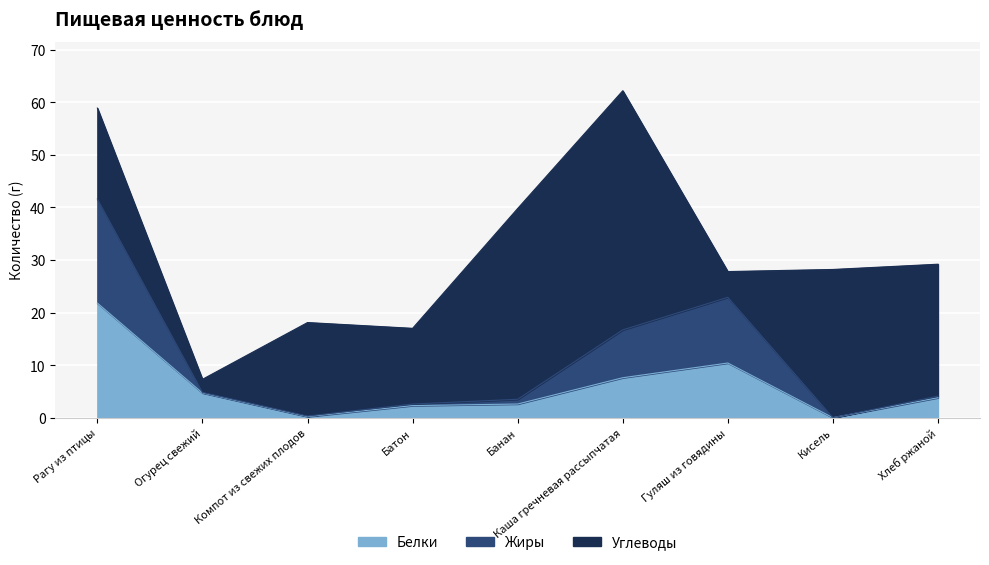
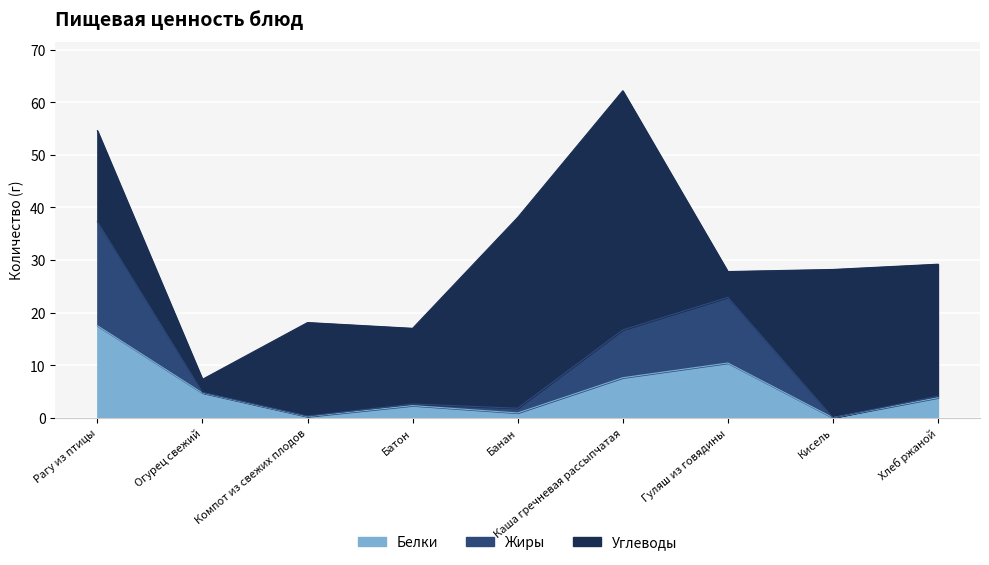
Белки, Рагу из птицы: 22 -> 18
Белки, Банан: 3 -> 1
